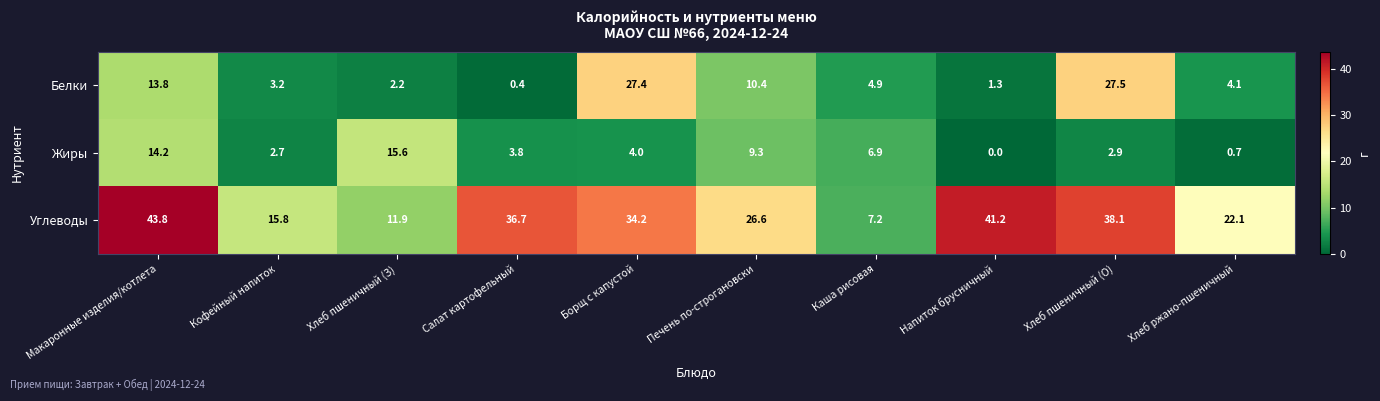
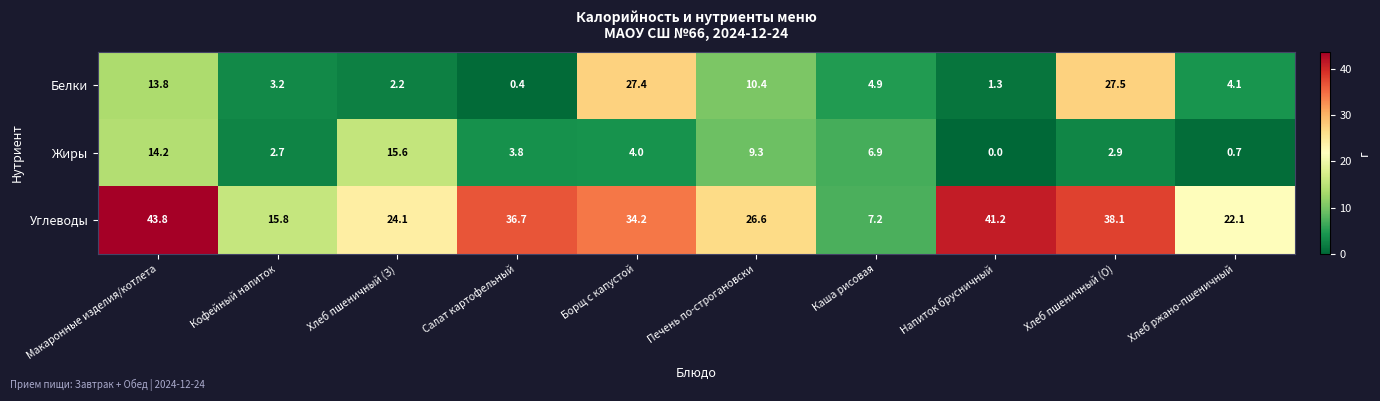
Углеводы, Хлеб пшеничный (З): 11.9 -> 24.1
